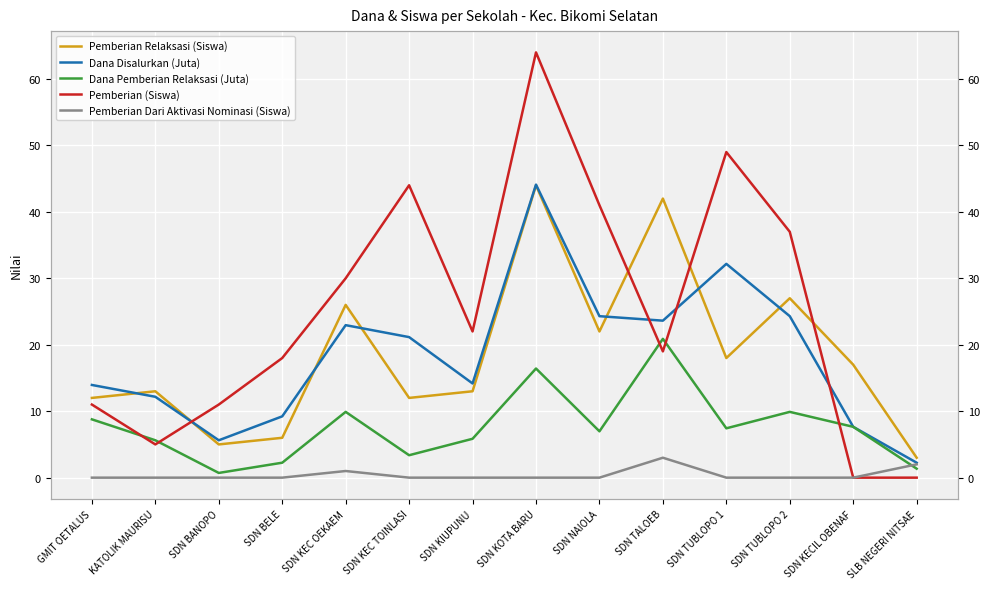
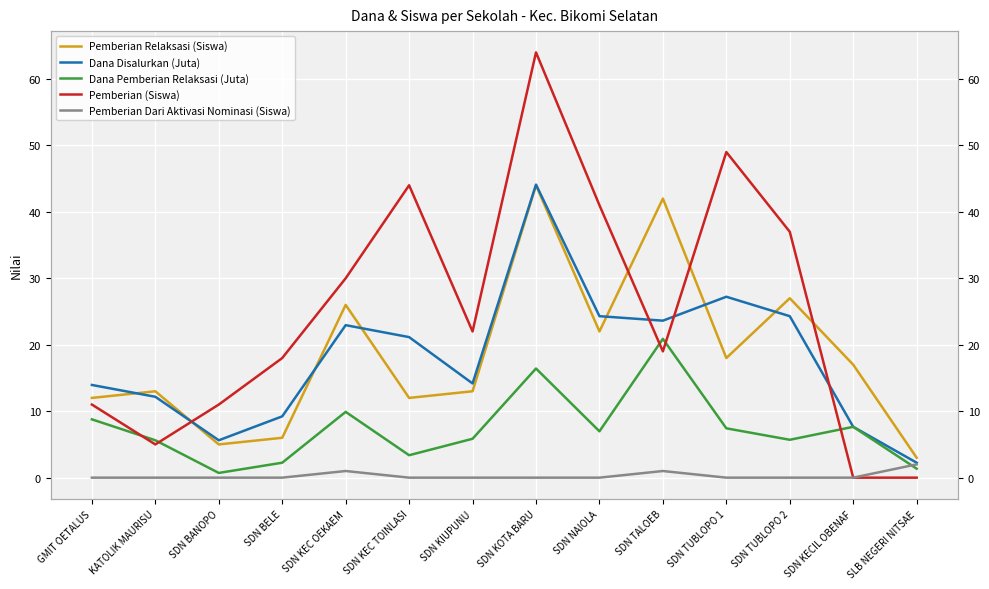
Pemberian Dari Aktivasi Nominasi (Siswa), SDN TALOEB: 3 -> 1
Dana Disalurkan (Juta), SDN TUBLOPO 1: 32 -> 27
Dana Pemberian Relaksasi (Juta), SDN TUBLOPO 2: 10 -> 6
